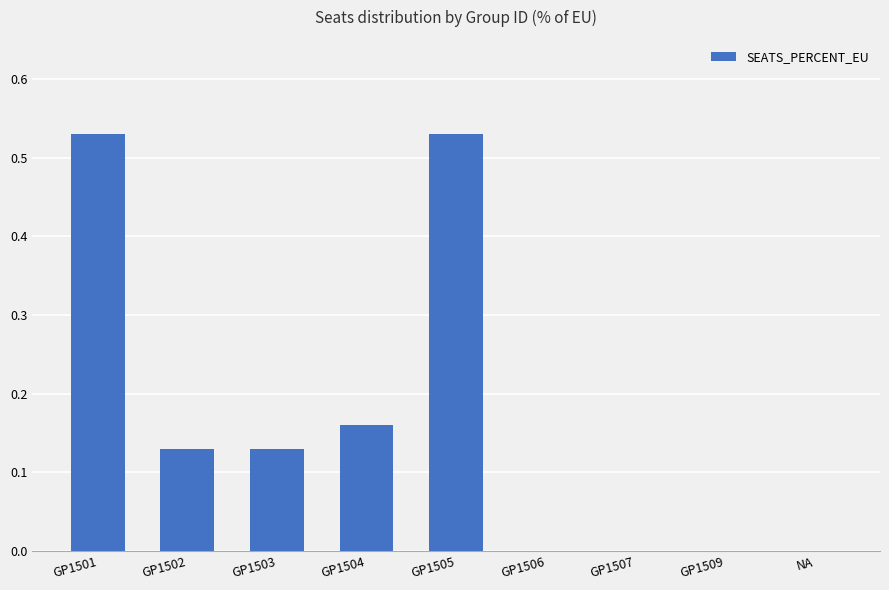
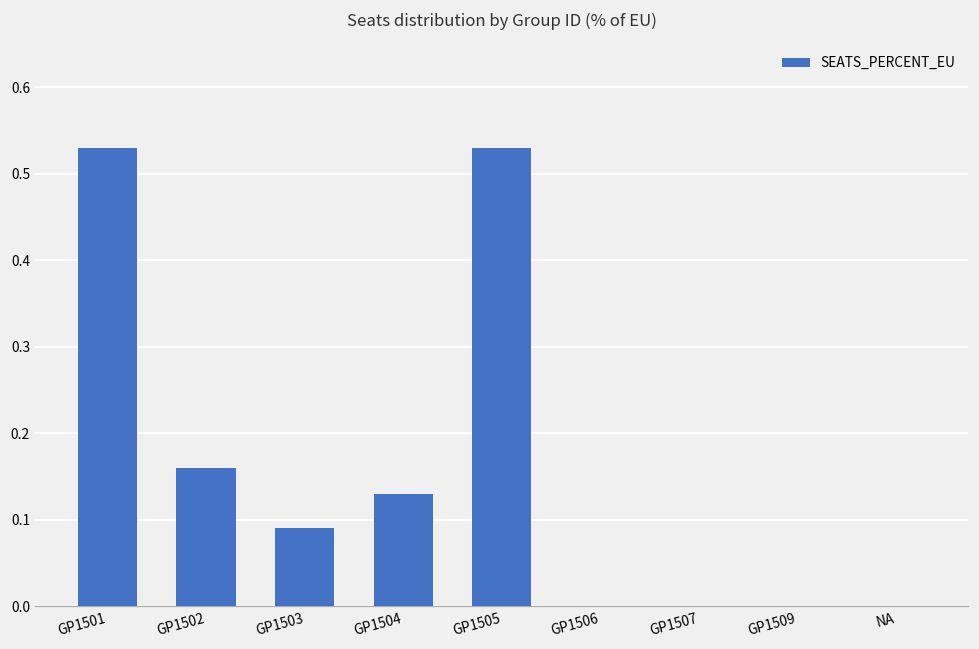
GP1502: 0.13 -> 0.16
GP1503: 0.13 -> 0.09
GP1504: 0.16 -> 0.13
